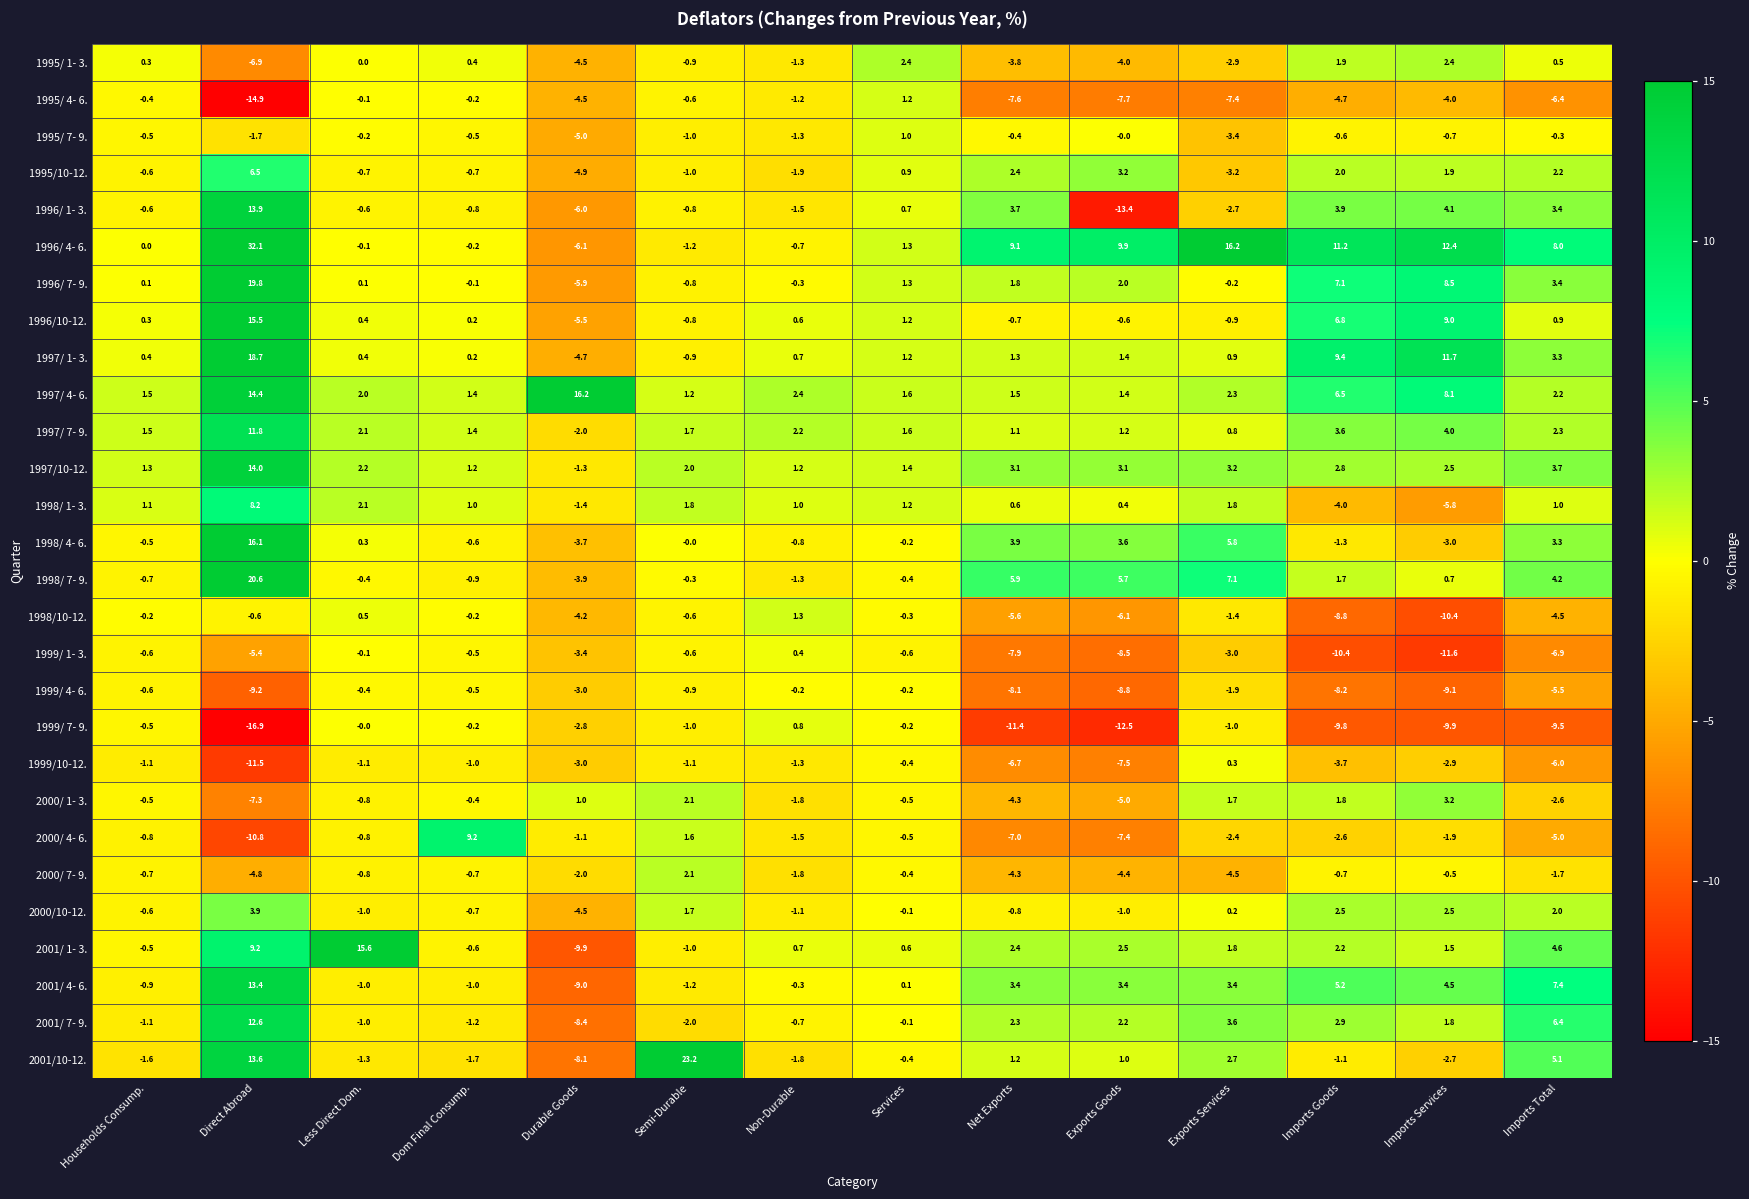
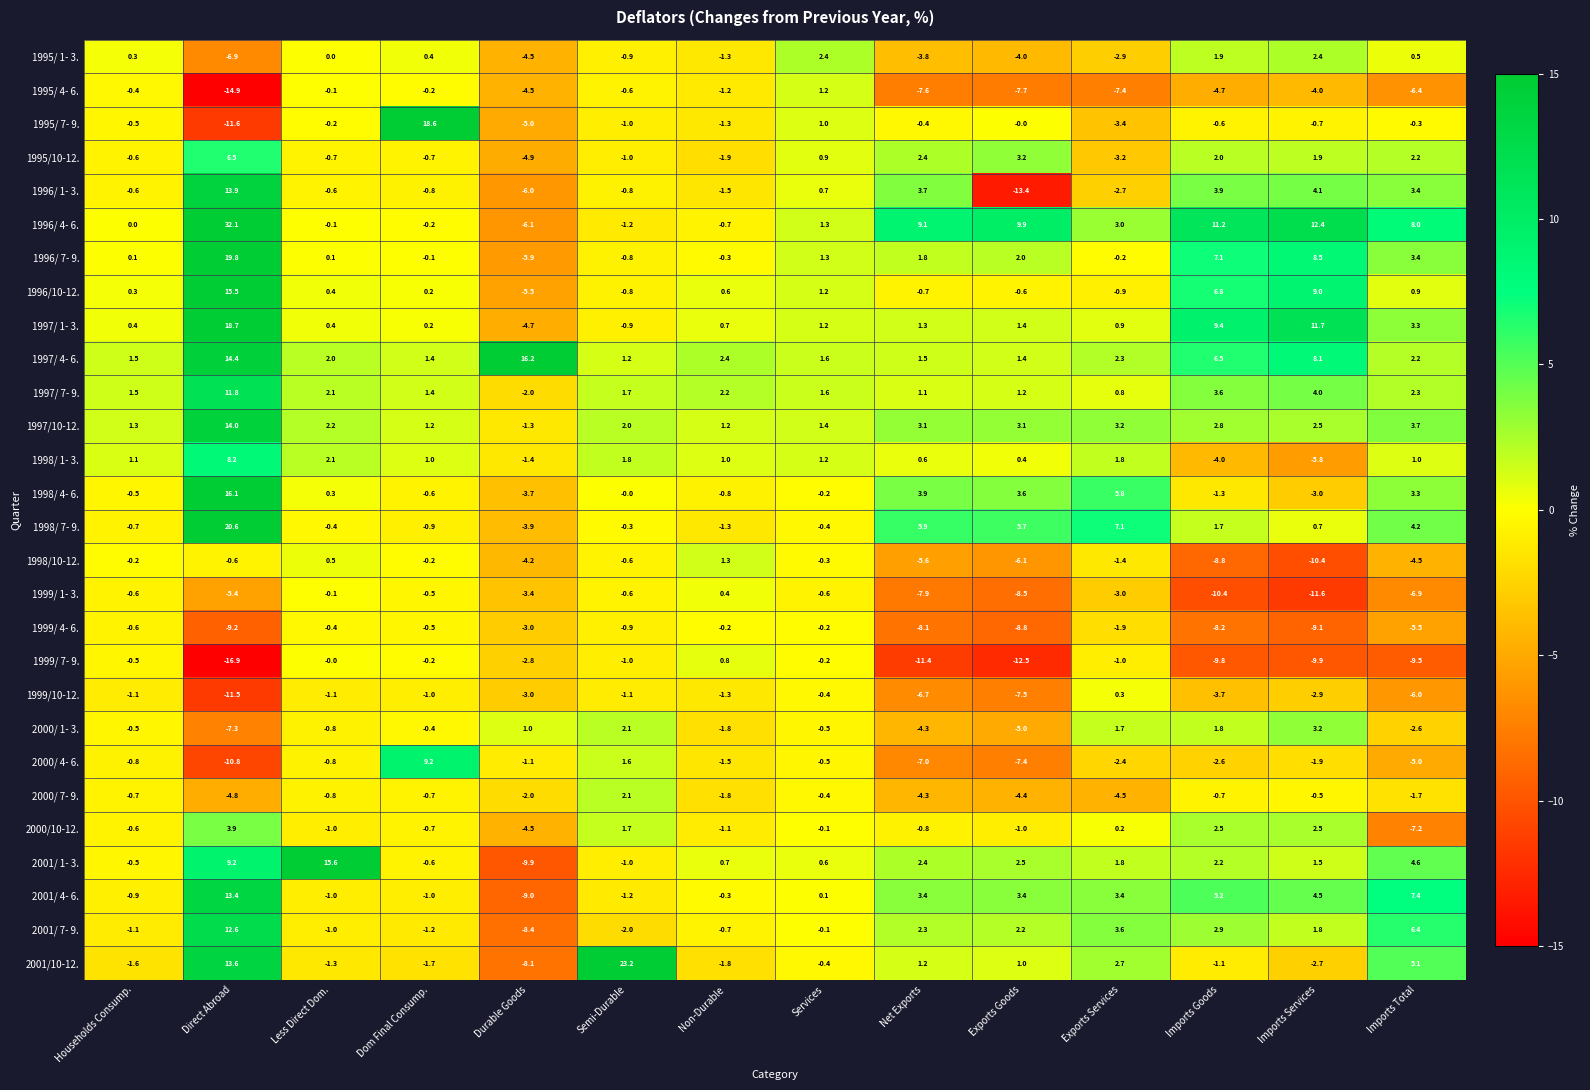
1995/ 7- 9., Direct Abroad: -1.7 -> -11.6
1995/ 7- 9., Dom Final Consump.: -0.5 -> 18.6
1996/ 4- 6., Exports Services: 16.2 -> 3.0
2000/10-12., Imports Total: 2.0 -> -7.2
